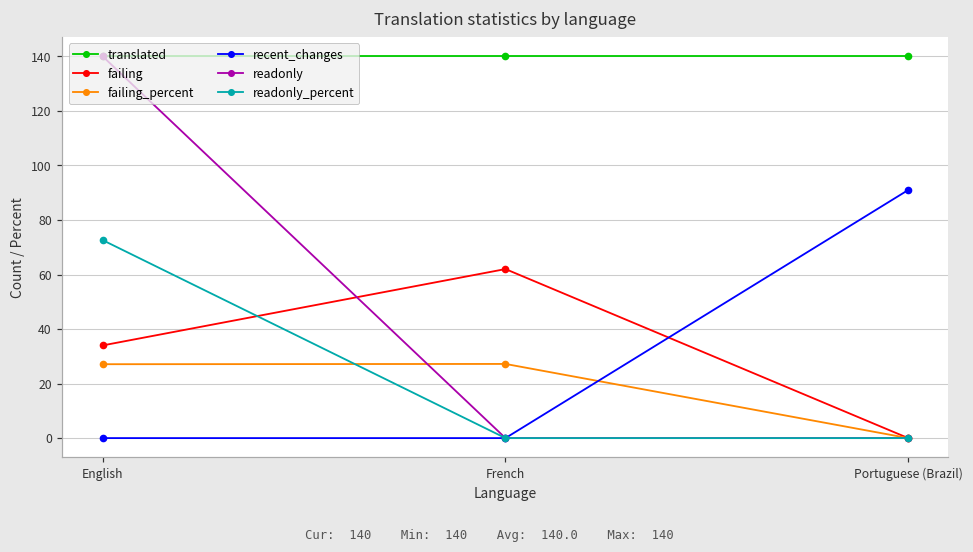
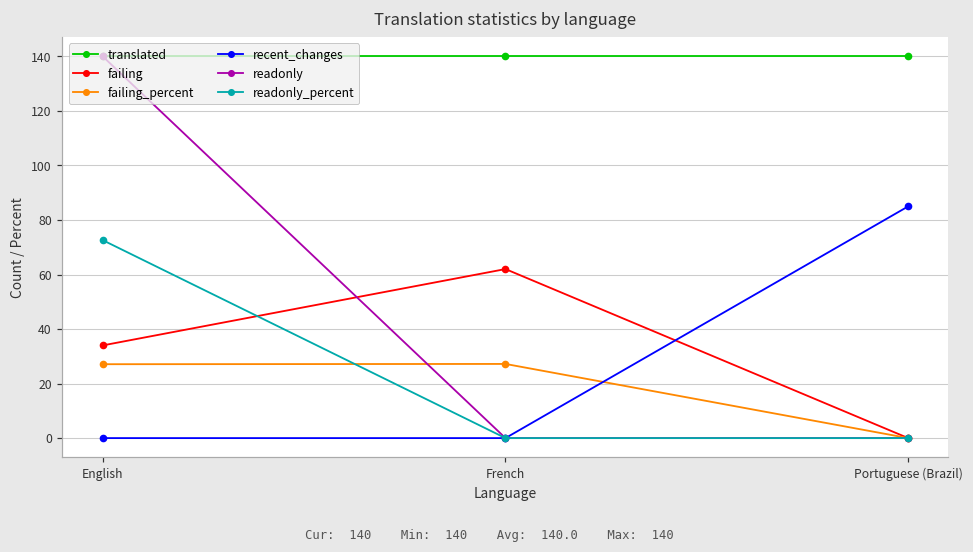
recent_changes, Portuguese (Brazil): 91 -> 85
